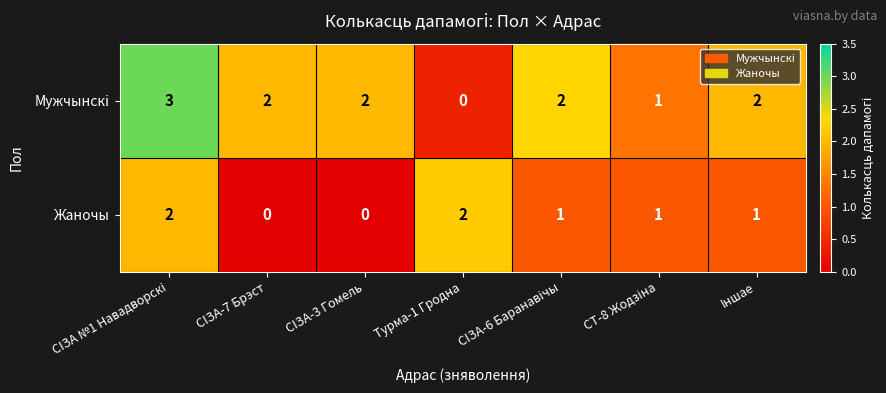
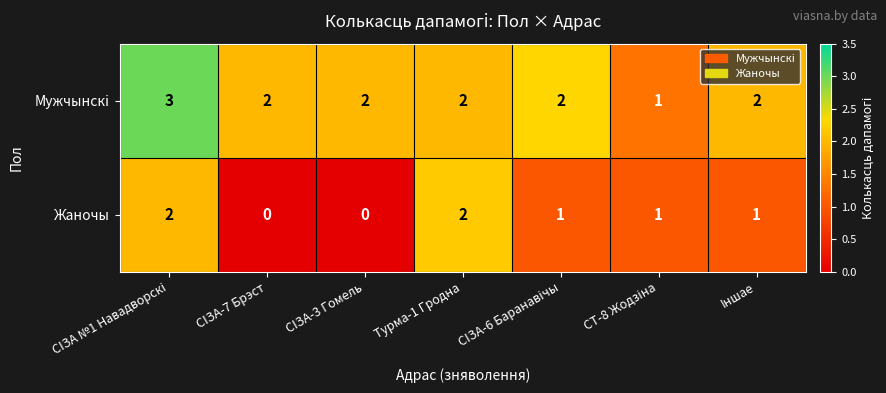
Мужчынскі, Турма-1 Гродна: 0 -> 2
